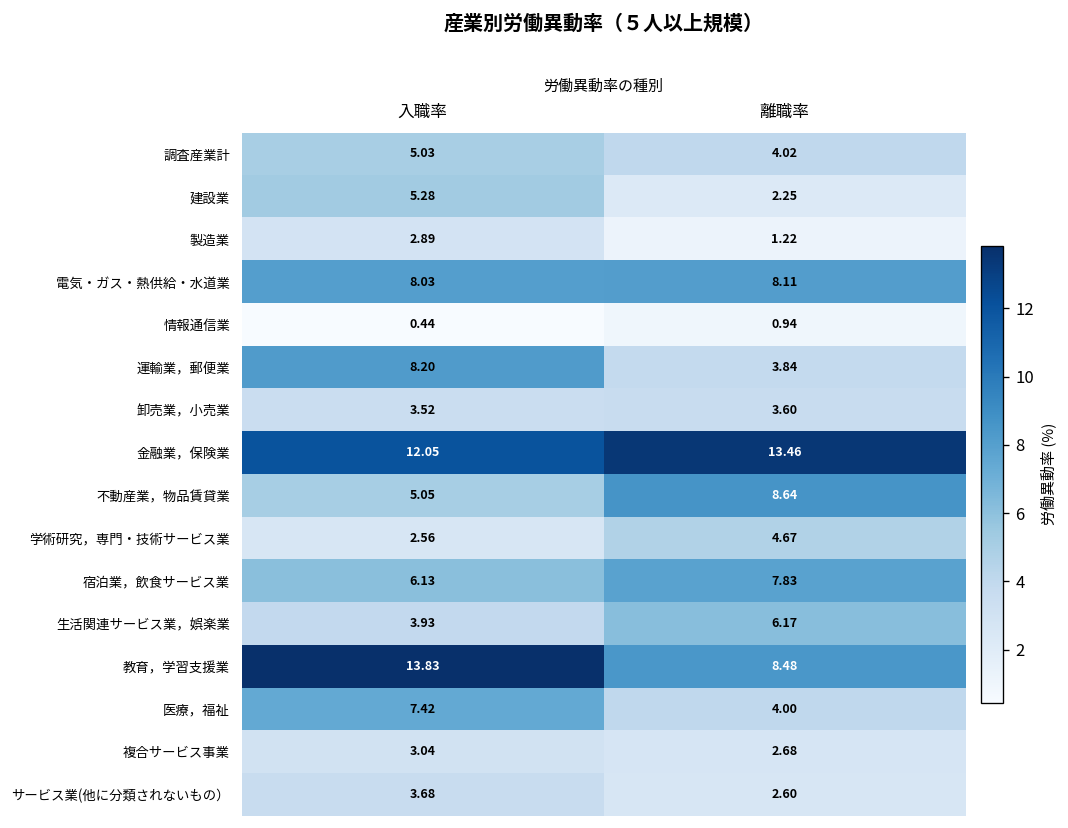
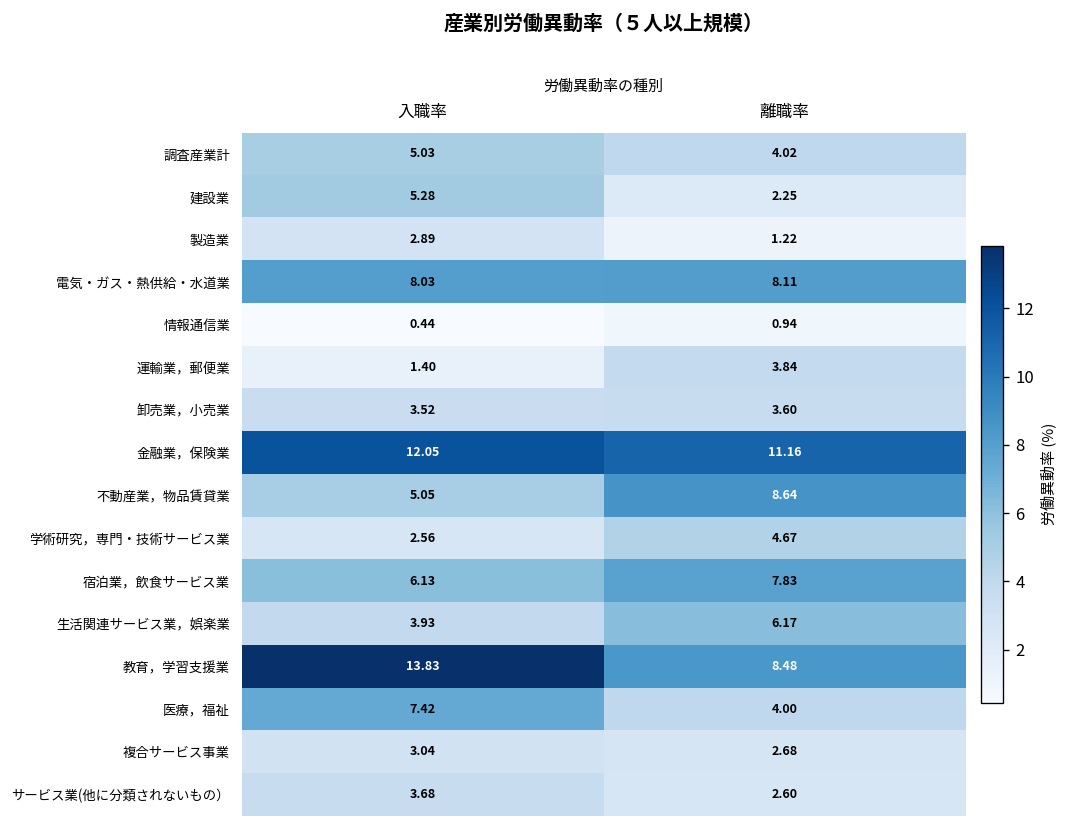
運輸業，郵便業, 入職率: 8.20 -> 1.40
金融業，保険業, 離職率: 13.46 -> 11.16
